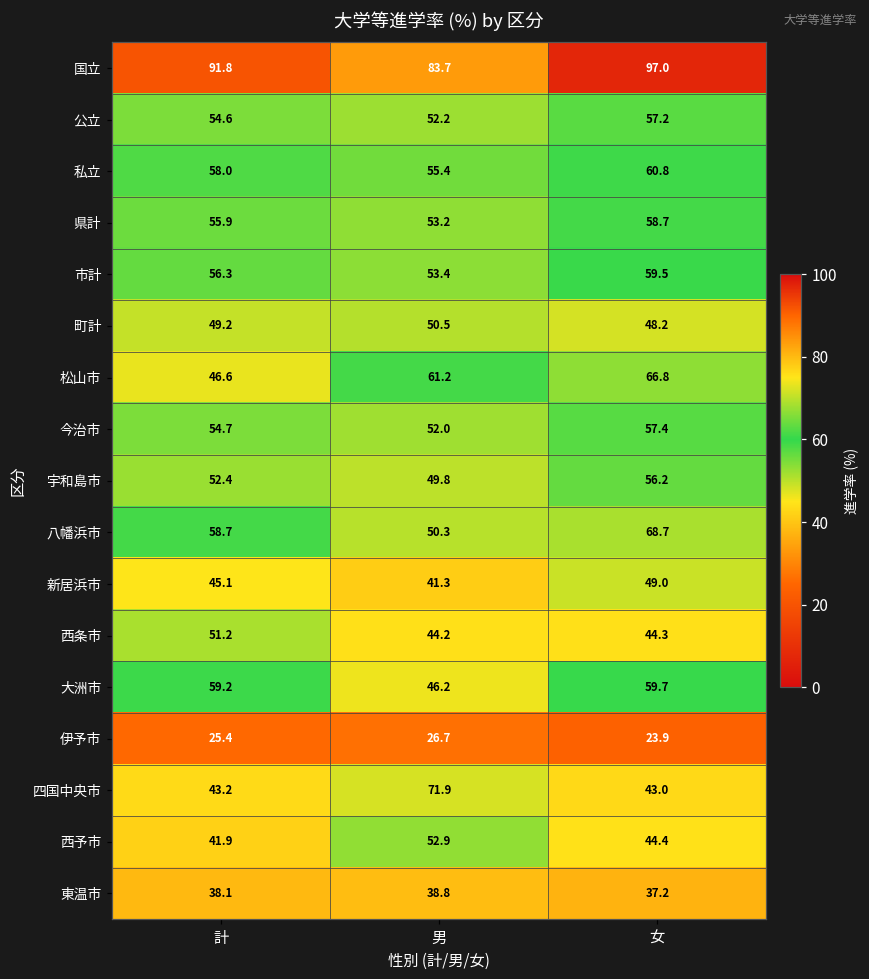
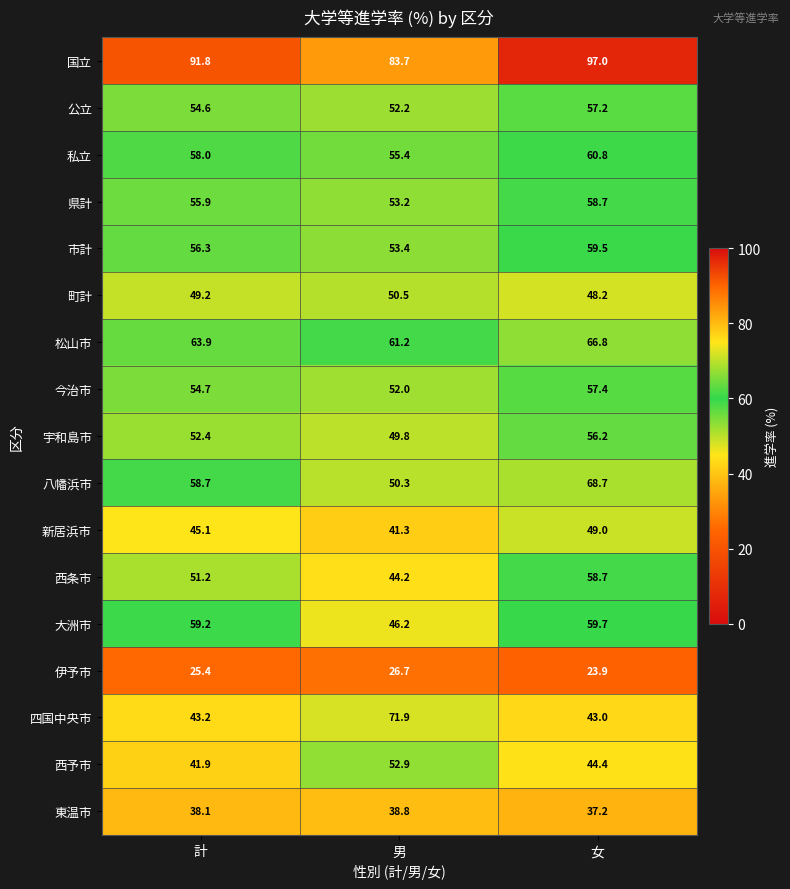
松山市, 計: 46.6 -> 63.9
西条市, 女: 44.3 -> 58.7
